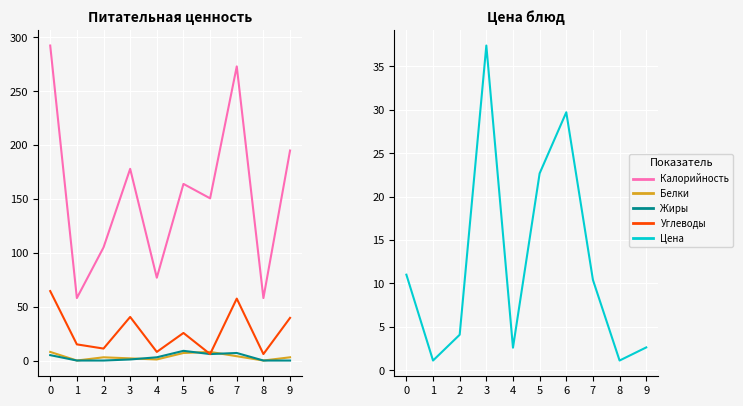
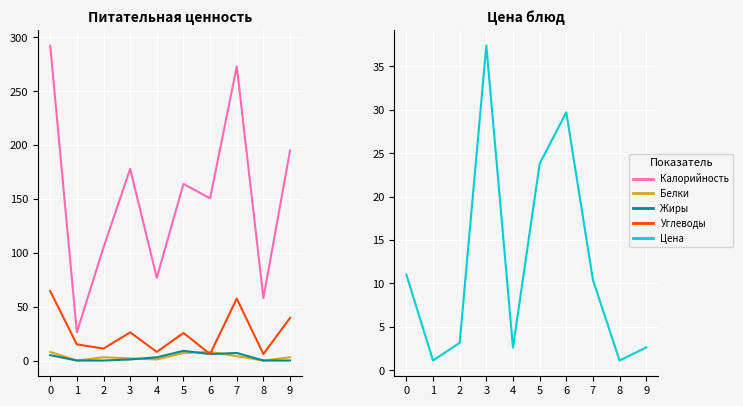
Питательная ценность, Калорийность, 1: 58 -> 26
Питательная ценность, Углеводы, 3: 40 -> 26
Цена блюд, 2: 4 -> 3
Цена блюд, 5: 23 -> 24
